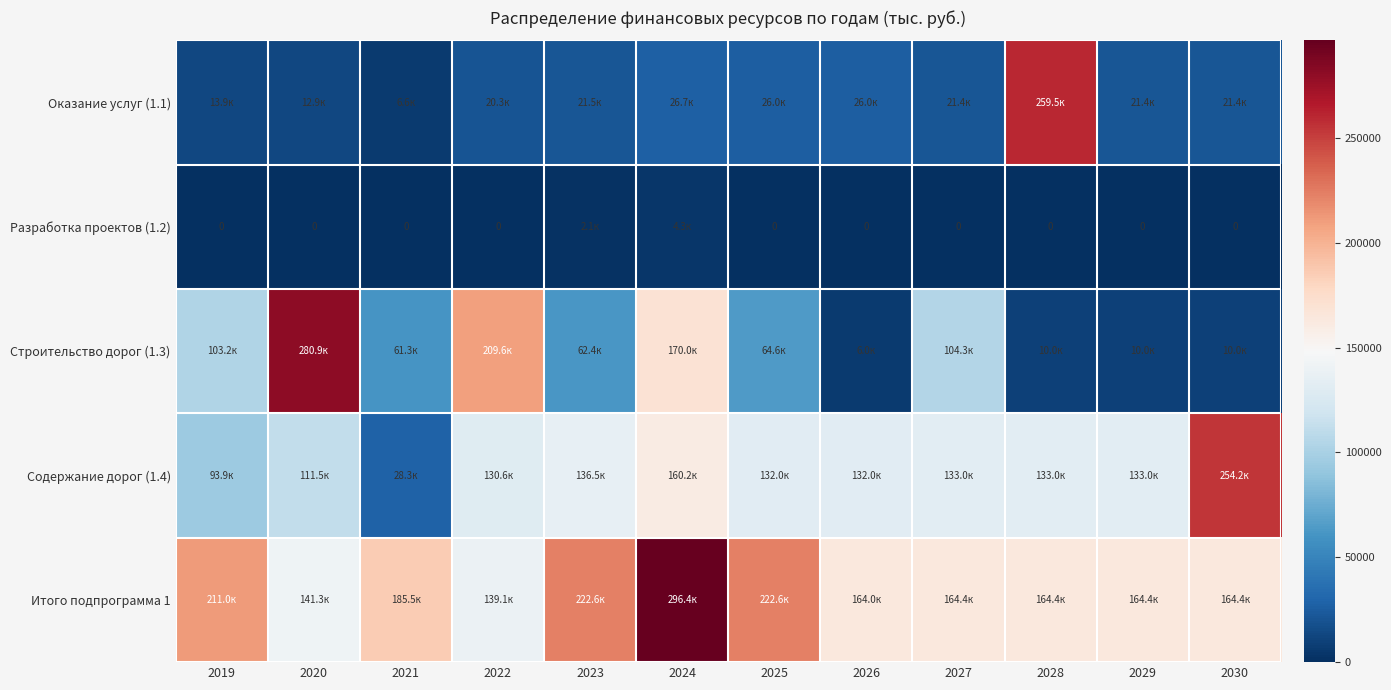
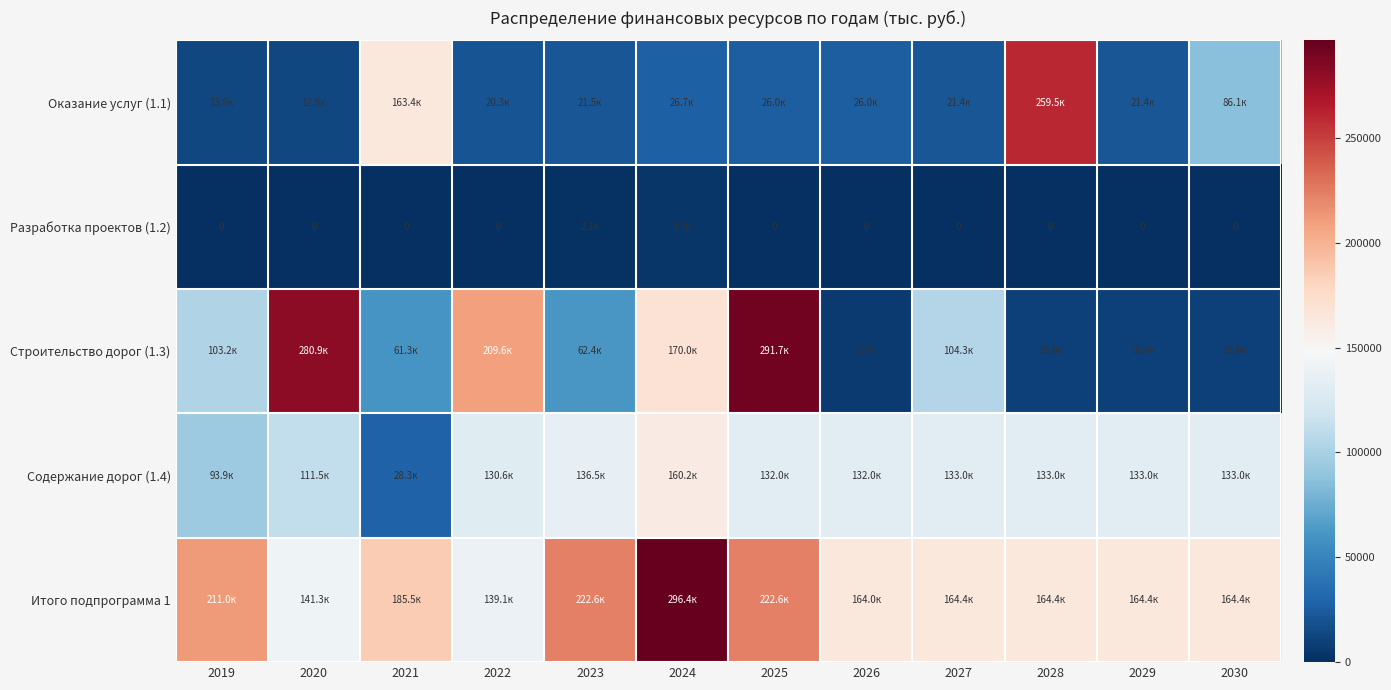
Оказание услуг (1.1), 2021: 6.6к -> 163.4к
Оказание услуг (1.1), 2030: 21.4к -> 86.1к
Строительство дорог (1.3), 2025: 64.6к -> 291.7к
Содержание дорог (1.4), 2030: 254.2к -> 133.0к
